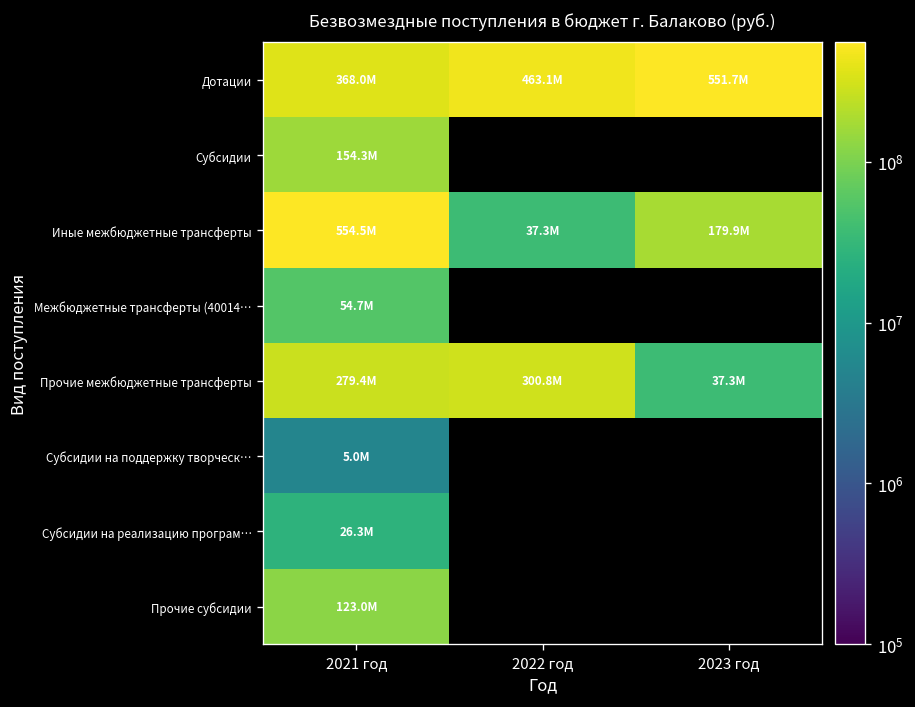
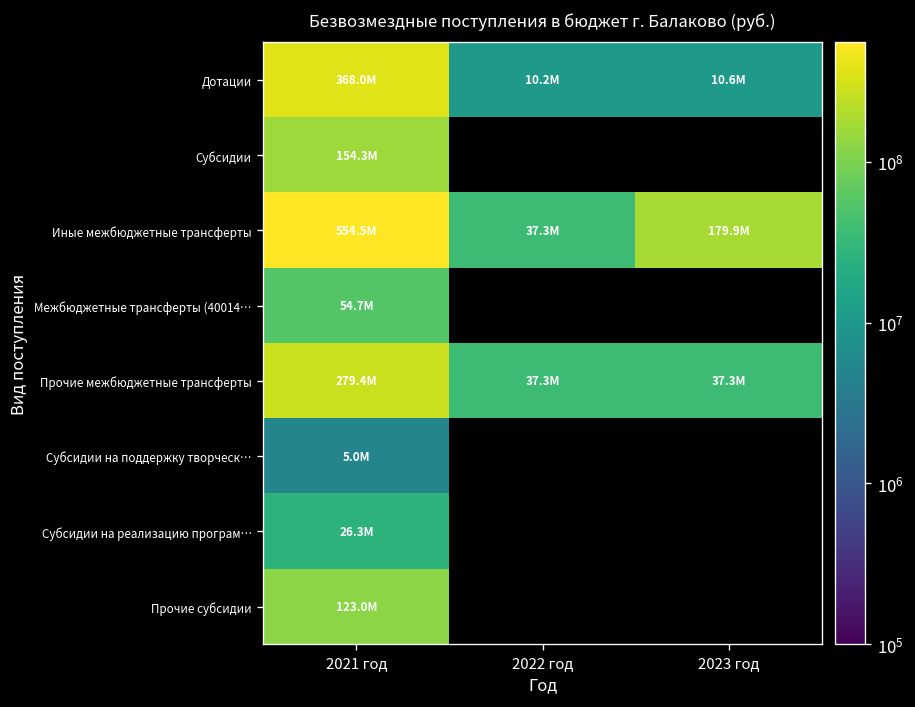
Дотации, 2022 год: 463.1M -> 10.2M
Дотации, 2023 год: 551.7M -> 10.6M
Прочие межбюджетные трансферты, 2022 год: 300.8M -> 37.3M
